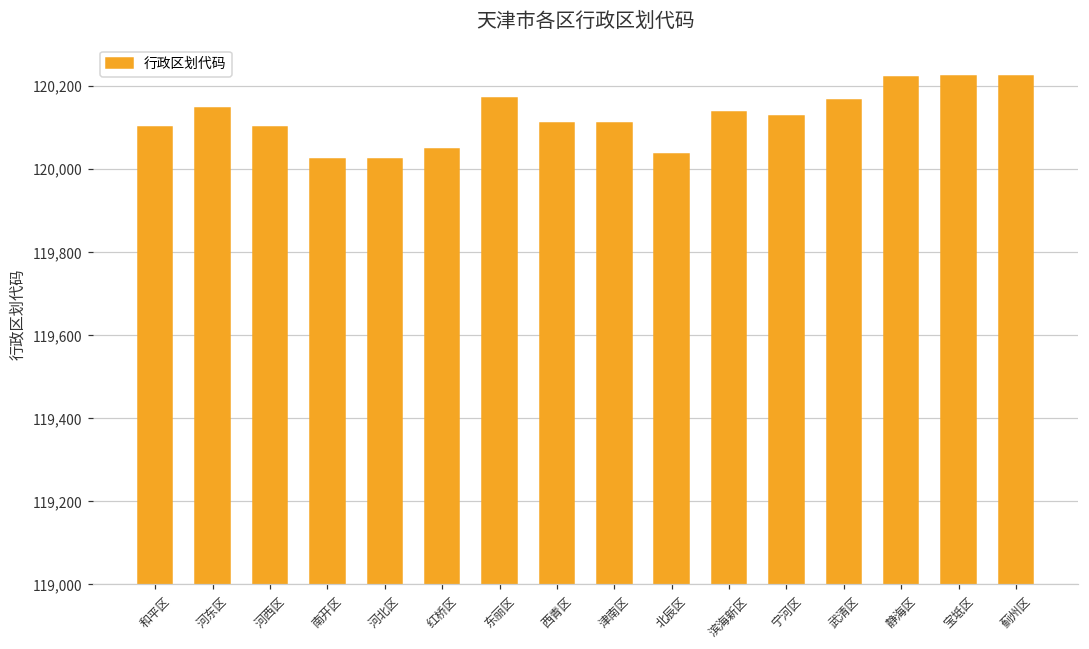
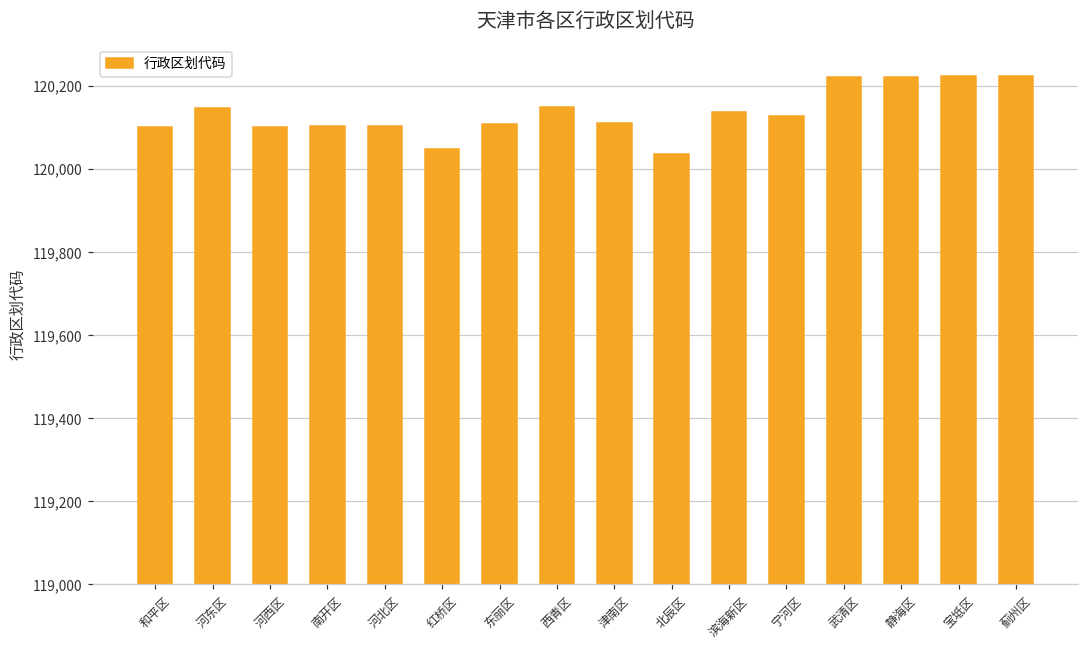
南开区: 120,020 -> 120,100
河北区: 120,020 -> 120,110
东丽区: 120,170 -> 120,110
西青区: 120,110 -> 120,150
武清区: 120,170 -> 120,220
